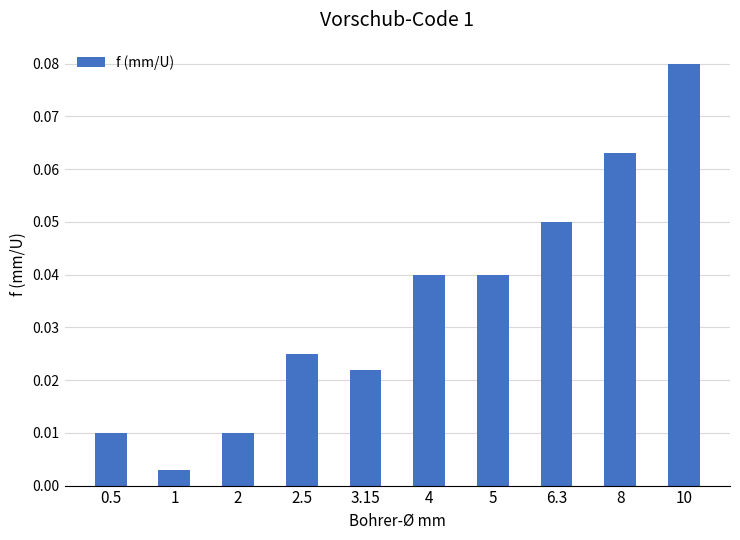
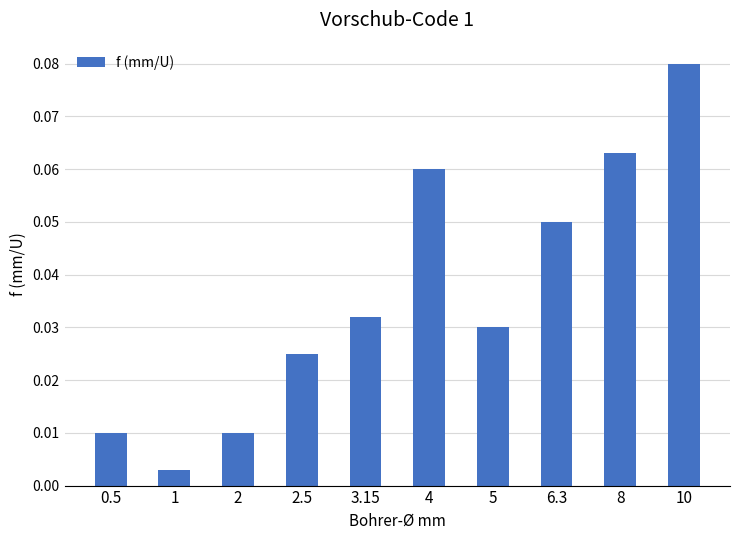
3.15: 0.022 -> 0.032
4: 0.04 -> 0.06
5: 0.04 -> 0.03
